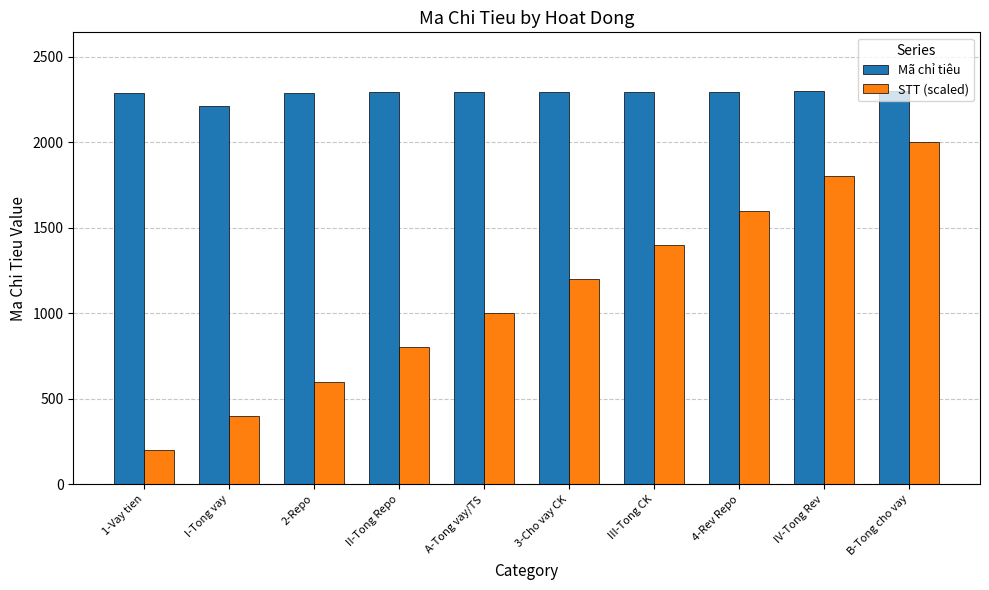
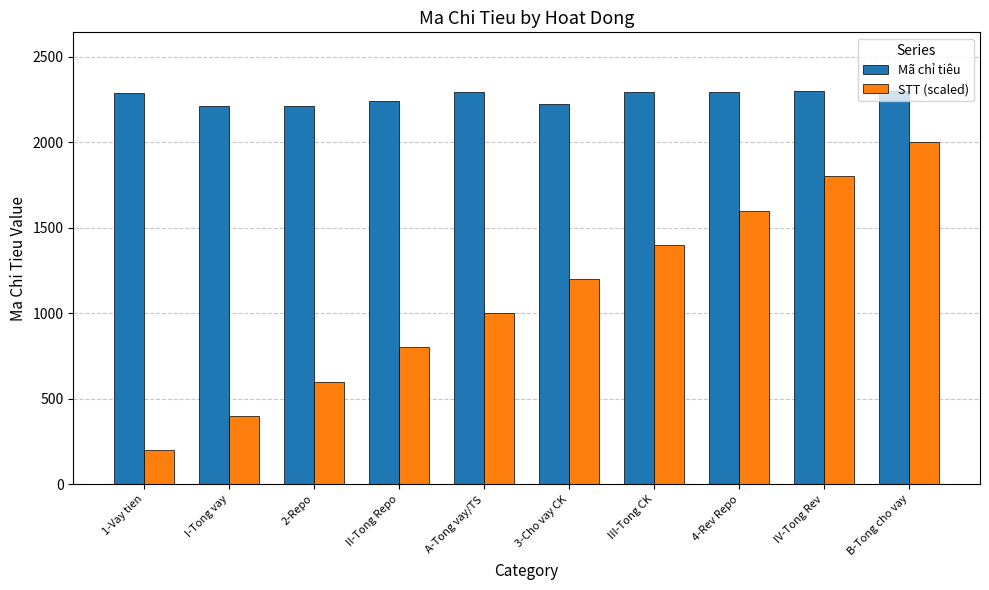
Mã chỉ tiêu, 2-Repo: 2290 -> 2210
Mã chỉ tiêu, II-Tong Repo: 2290 -> 2240
Mã chỉ tiêu, 3-Cho vay CK: 2290 -> 2220
